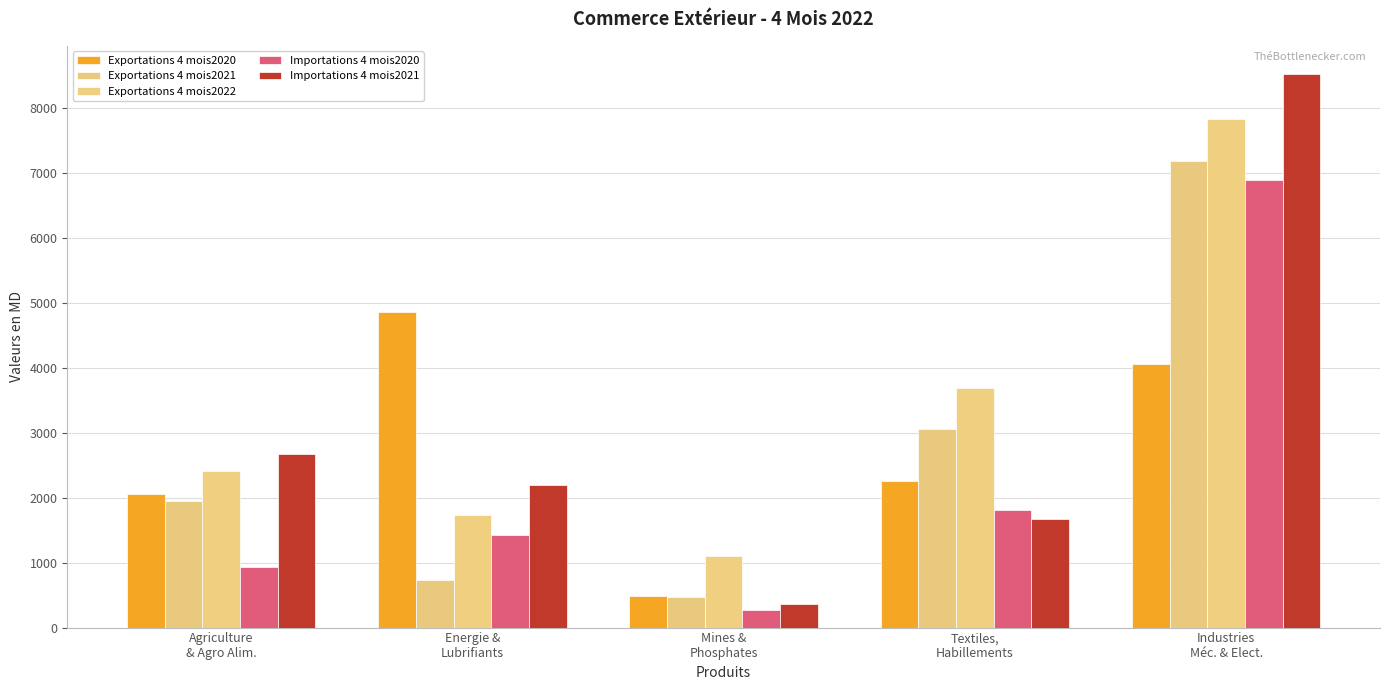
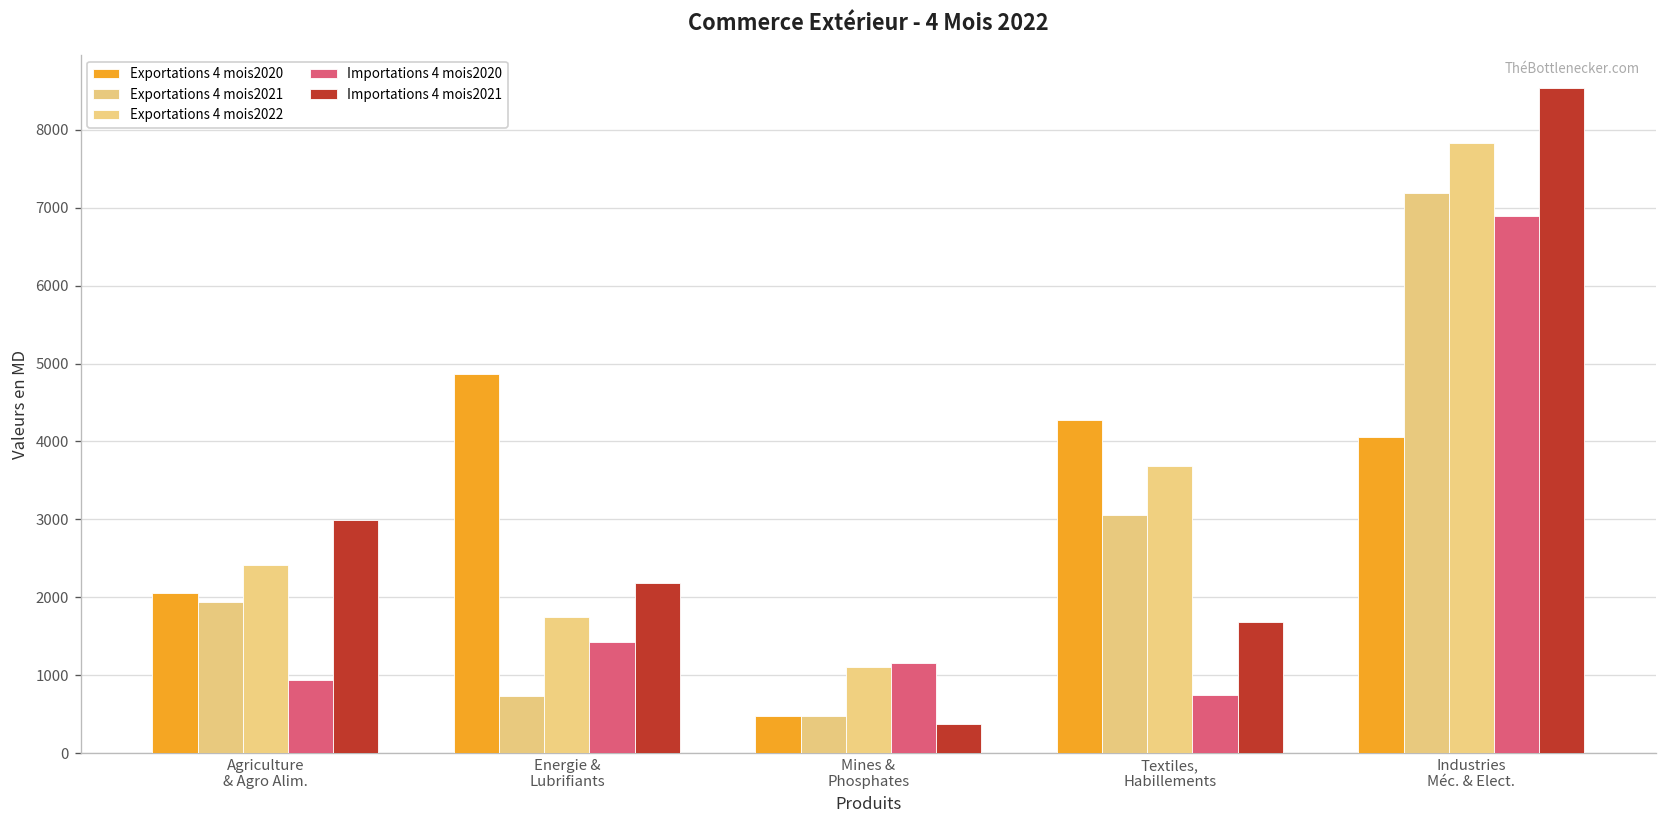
Importations 4 mois2021, Agriculture & Agro Alim.: 2700 -> 3000
Importations 4 mois2020, Mines & Phosphates: 300 -> 1200
Exportations 4 mois2020, Textiles, Habillements: 2300 -> 4300
Importations 4 mois2020, Textiles, Habillements: 1800 -> 700
